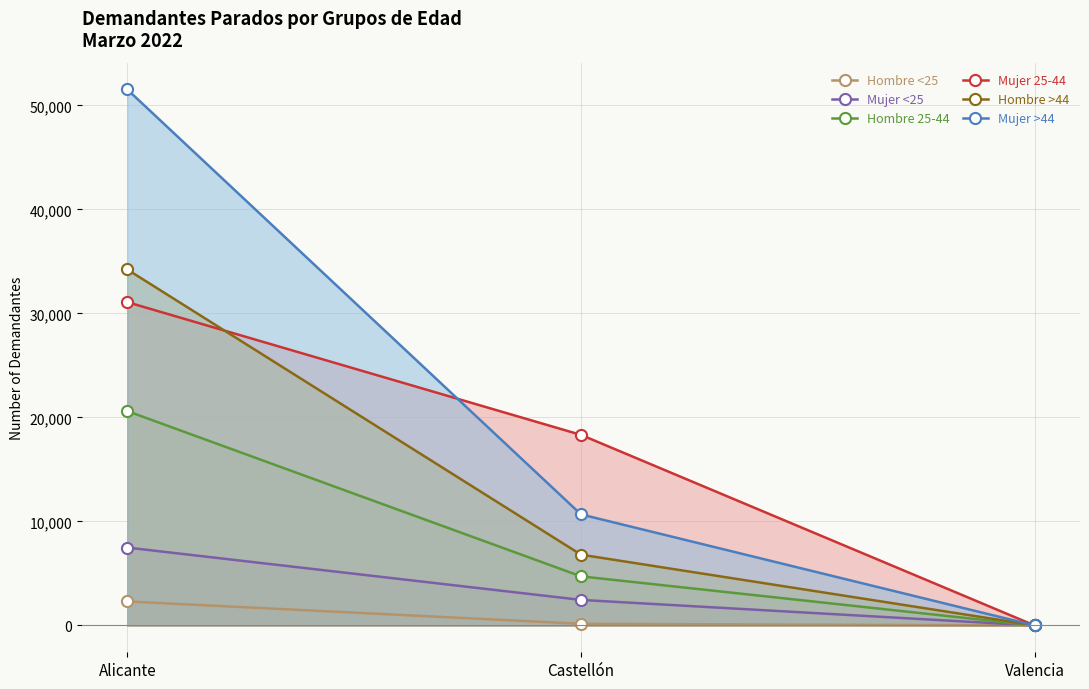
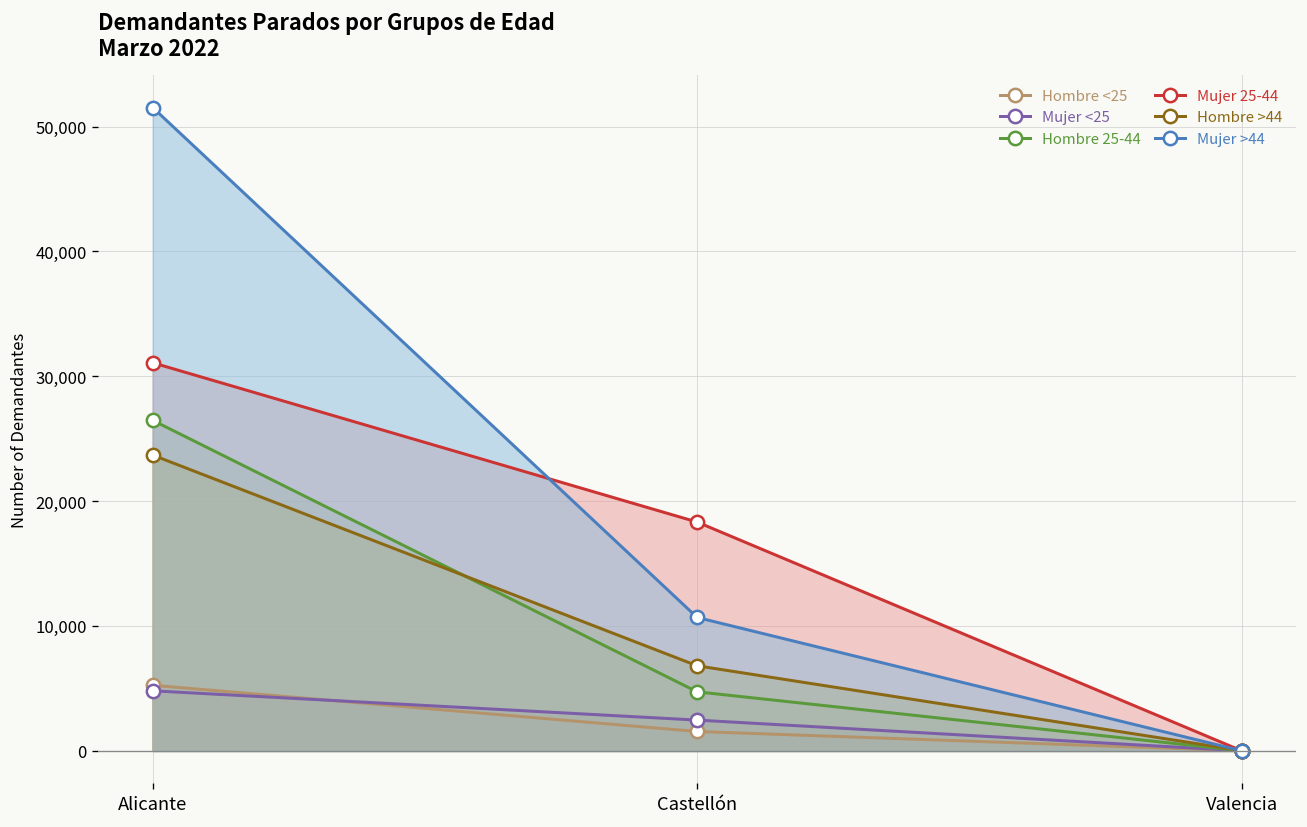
Hombre <25, Alicante: 2,300 -> 5,200
Mujer <25, Alicante: 7,500 -> 4,800
Hombre 25-44, Alicante: 20,600 -> 26,500
Hombre >44, Alicante: 34,200 -> 23,700
Hombre <25, Castellón: 200 -> 1,500
